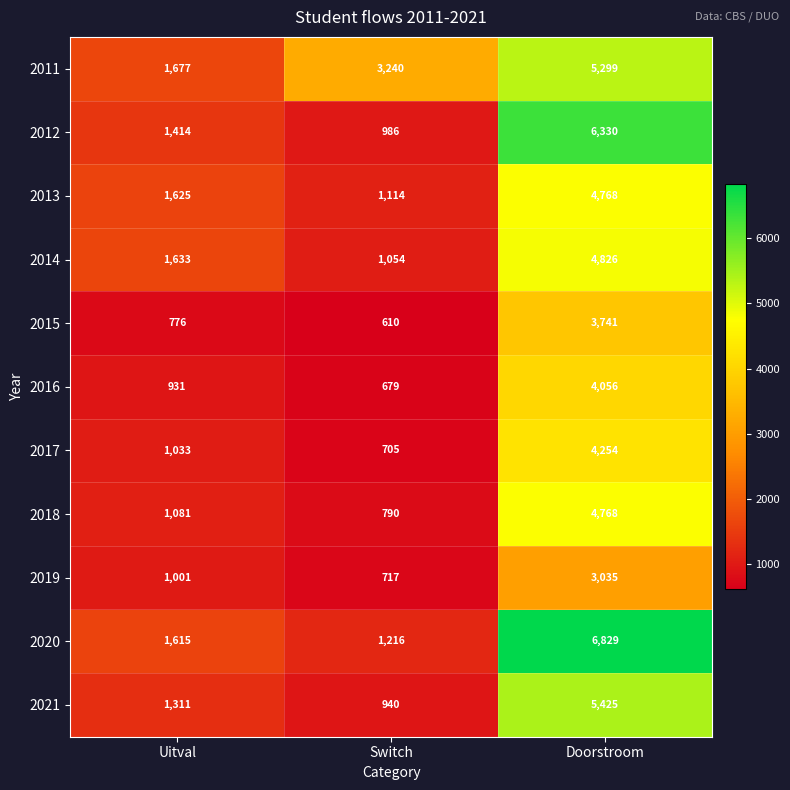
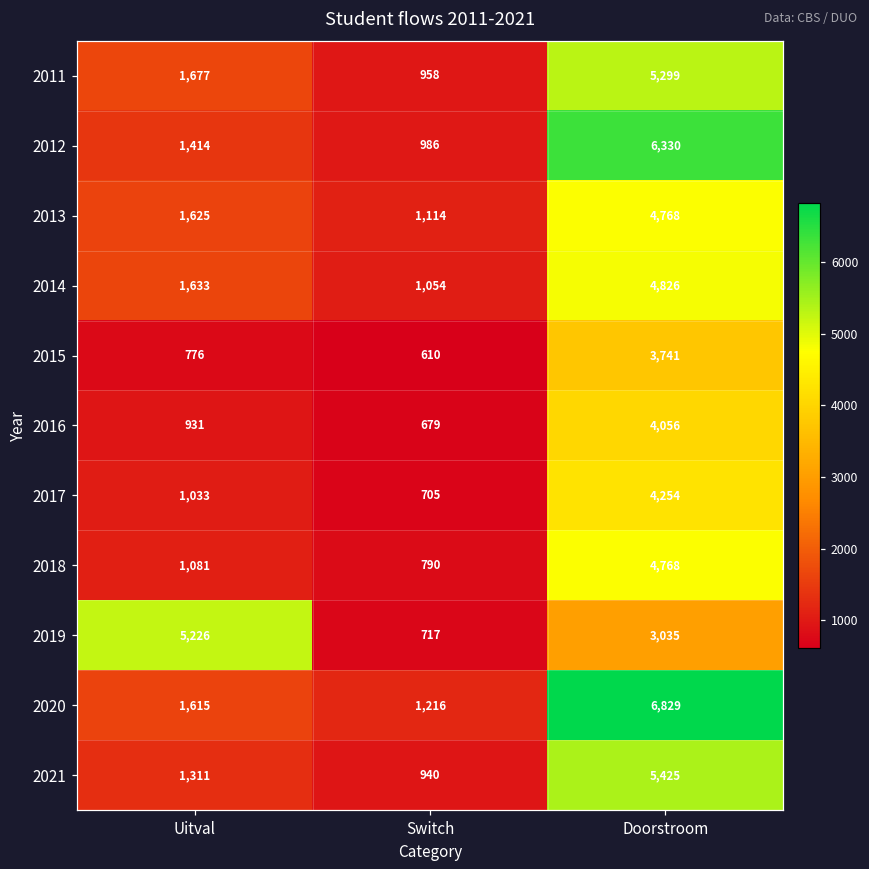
2011, Switch: 3,240 -> 958
2019, Uitval: 1,001 -> 5,226
